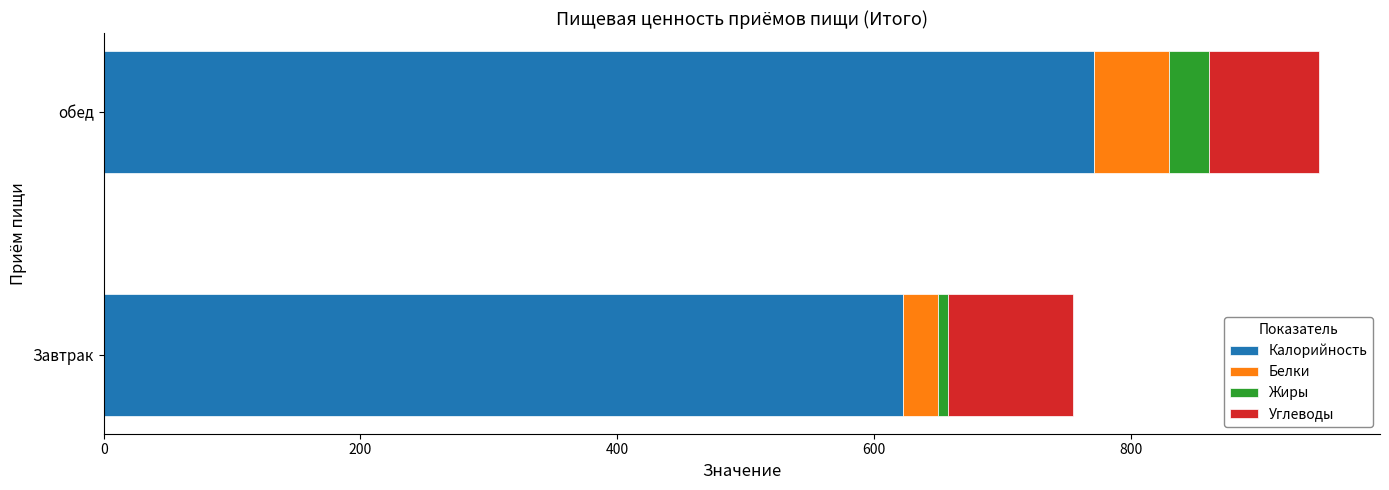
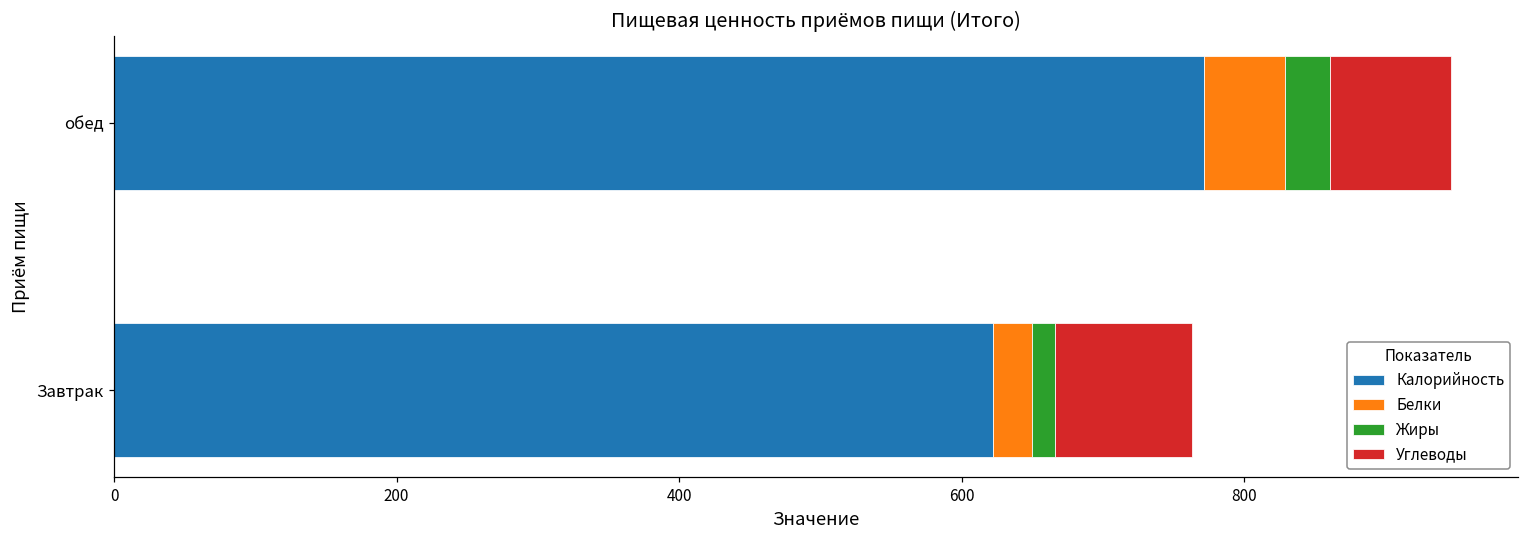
Жиры, Завтрак: 8 -> 16
